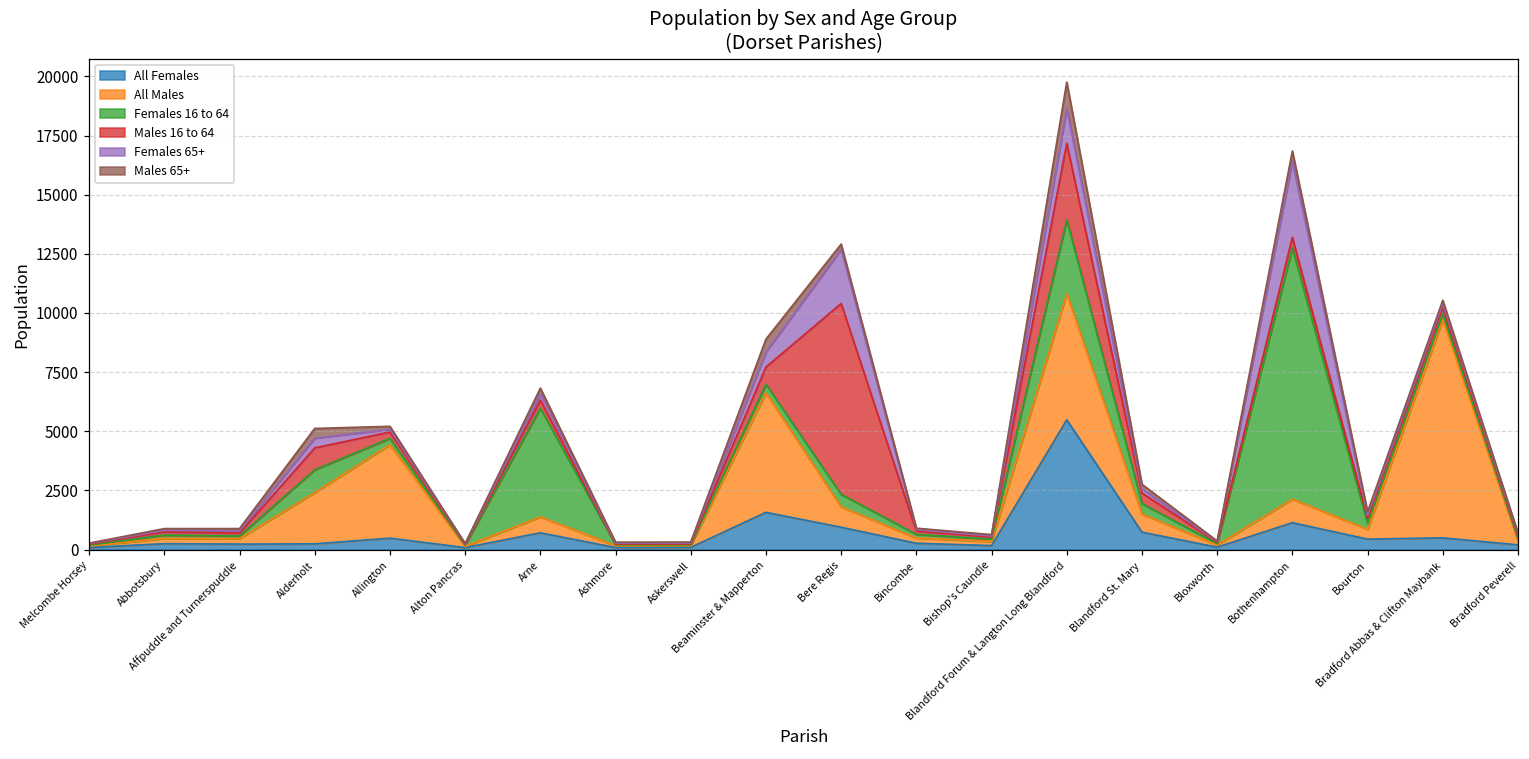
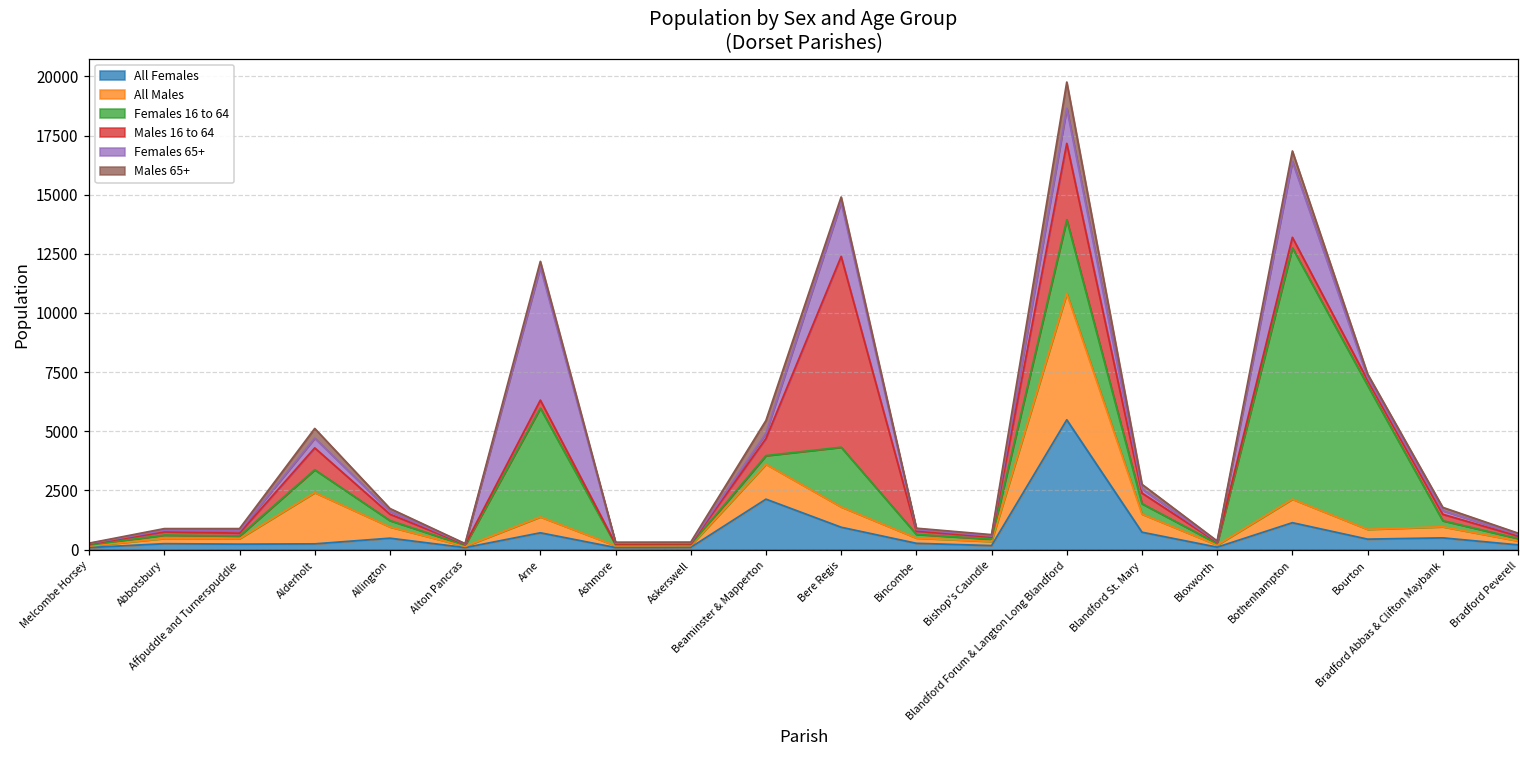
All Males, Allington: 4000 -> 500
Females 65+, Arne: 300 -> 5600
All Females, Beaminster & Mapperton: 1600 -> 2100
All Males, Beaminster & Mapperton: 5100 -> 1500
Females 65+, Beaminster & Mapperton: 600 -> 200
Females 16 to 64, Bere Regis: 500 -> 2500
Females 16 to 64, Bourton: 300 -> 6100
All Males, Bradford Abbas & Clifton Maybank: 9200 -> 500
